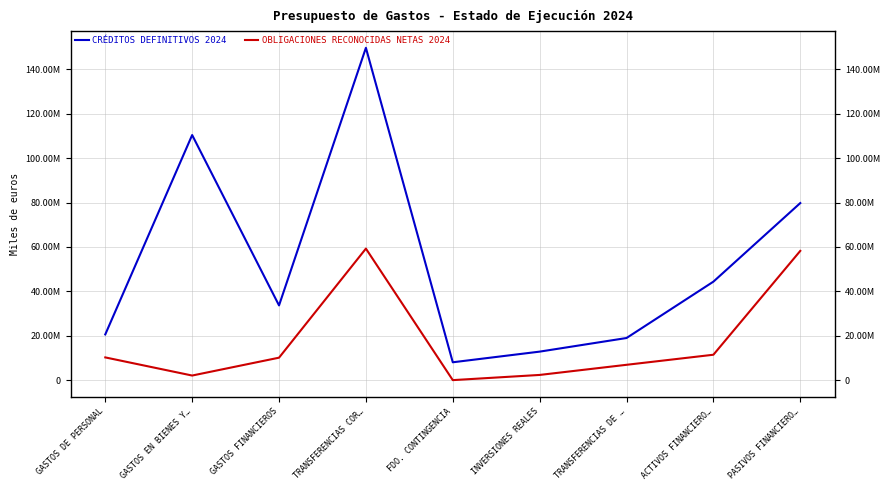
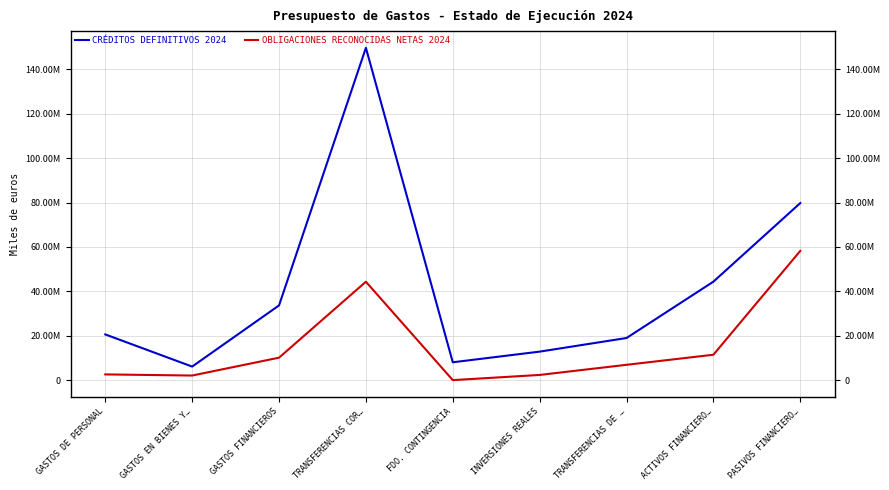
OBLIGACIONES RECONOCIDAS NETAS 2024, GASTOS DE PERSONAL: 10000000 -> 3000000
CRÉDITOS DEFINITIVOS 2024, GASTOS EN BIENES Y…: 110000000 -> 6000000
OBLIGACIONES RECONOCIDAS NETAS 2024, TRANSFERENCIAS COR…: 59000000 -> 44000000
